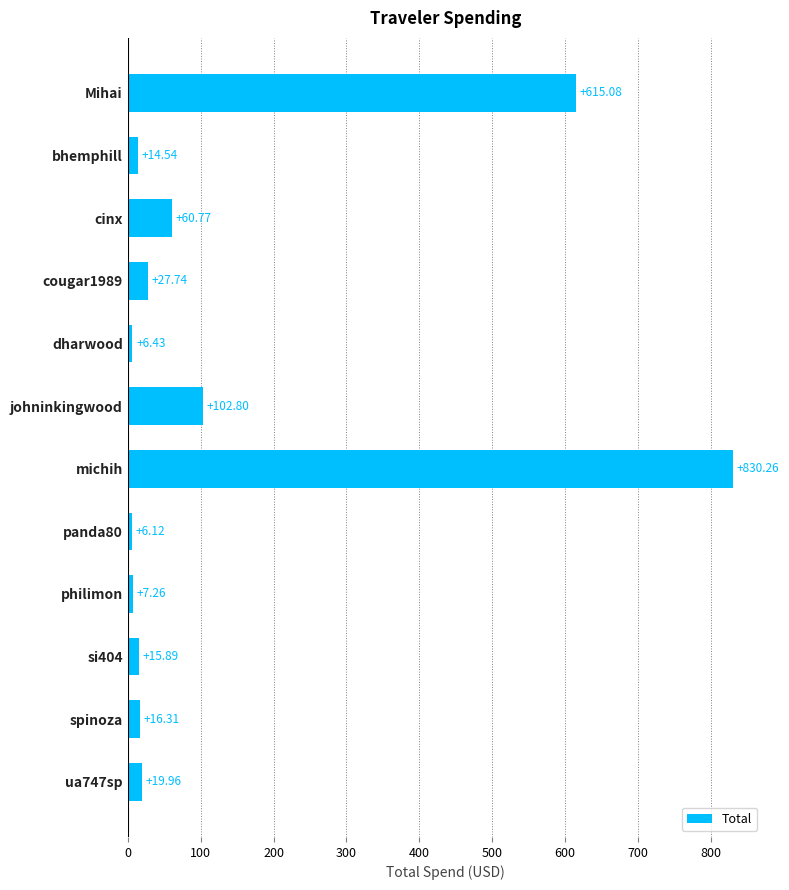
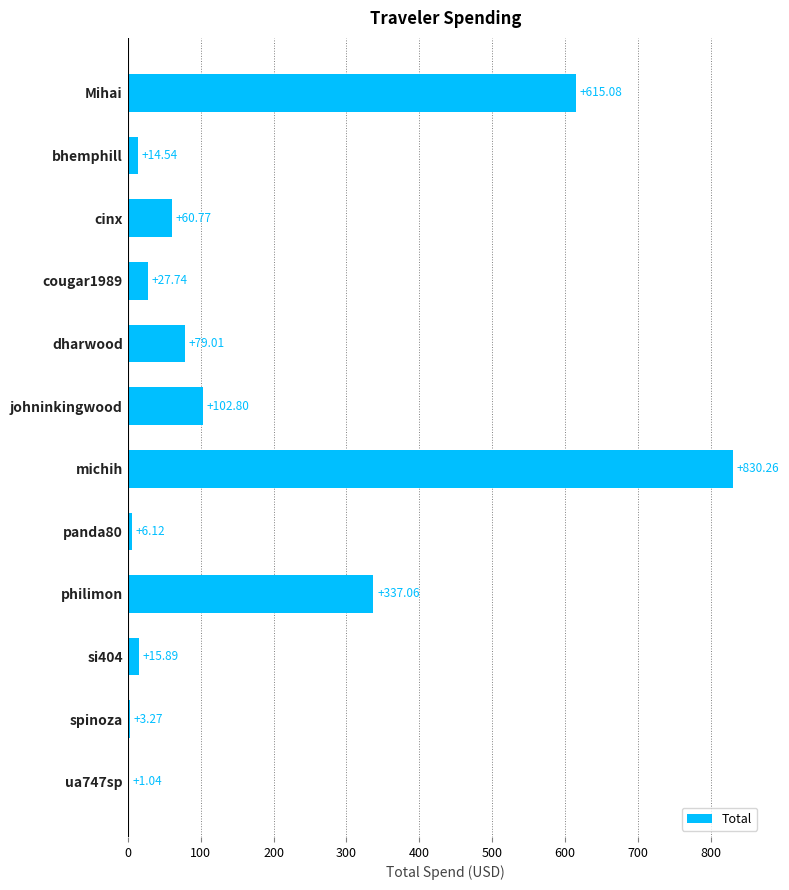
dharwood: +6.43 -> +79.01
philimon: +7.26 -> +337.06
spinoza: +16.31 -> +3.27
ua747sp: +19.96 -> +1.04
